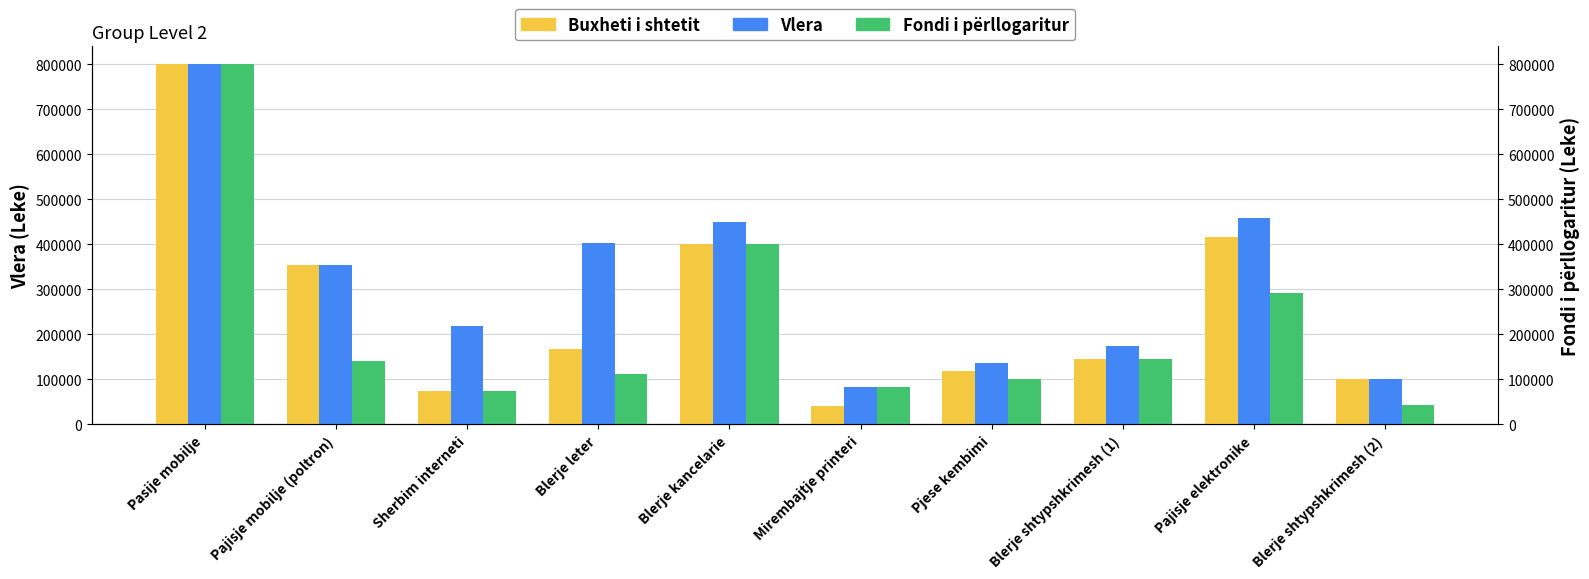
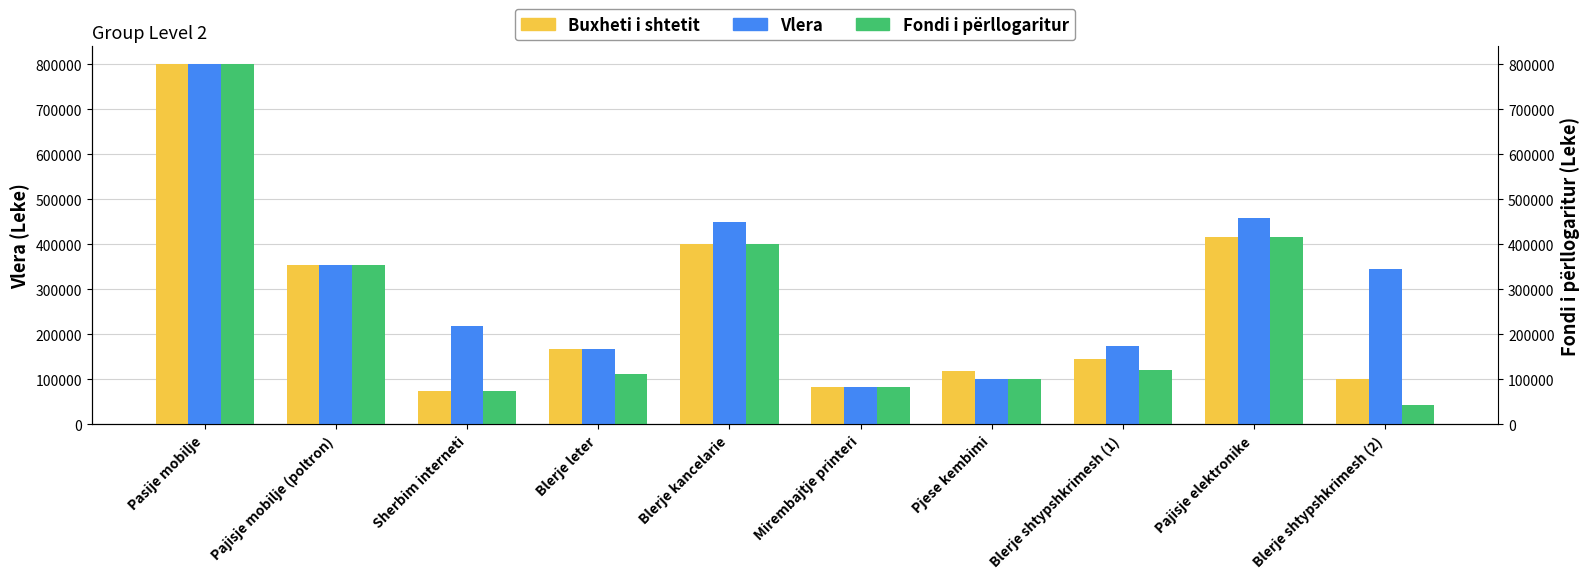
Fondi i përllogaritur, Pajisje mobilje (poltron): 140000 -> 360000
Vlera, Blerje leter: 400000 -> 170000
Buxheti i shtetit, Mirembajtje printeri: 40000 -> 80000
Vlera, Pjese kembimi: 140000 -> 100000
Fondi i përllogaritur, Blerje shtypshkrimesh (1): 150000 -> 120000
Fondi i përllogaritur, Pajisje elektronike: 290000 -> 420000
Vlera, Blerje shtypshkrimesh (2): 100000 -> 350000
